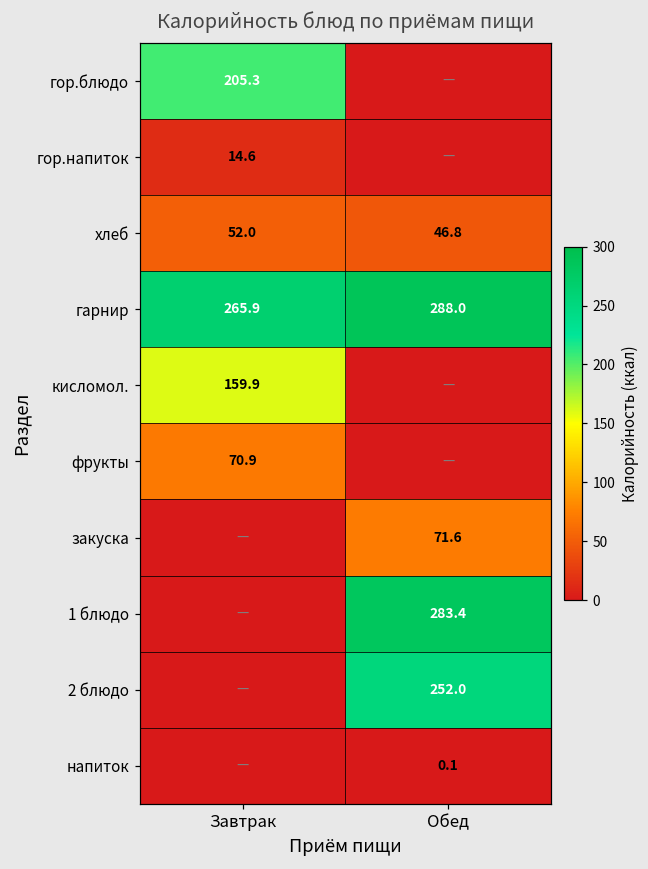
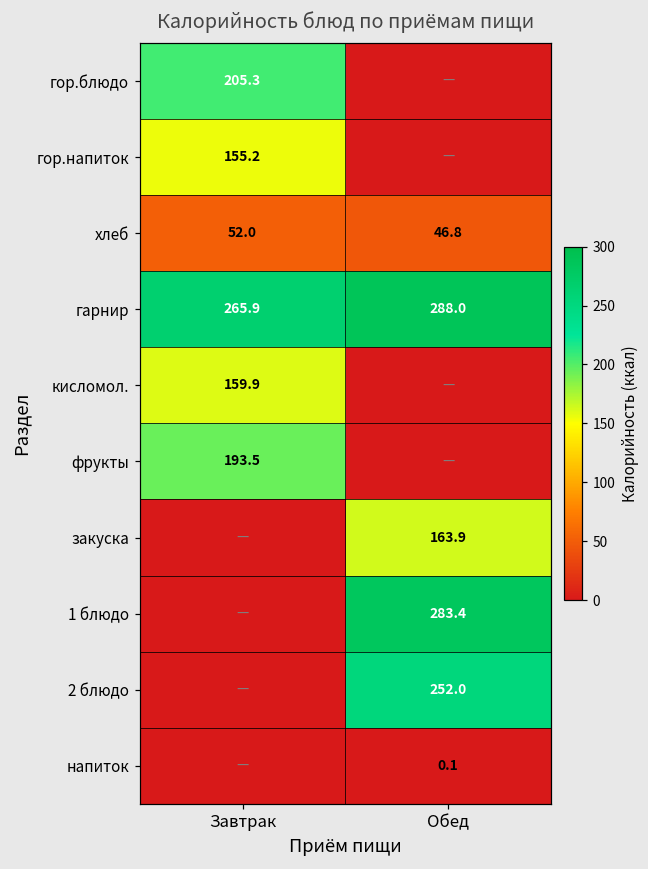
гор.напиток, Завтрак: 14.6 -> 155.2
фрукты, Завтрак: 70.9 -> 193.5
закуска, Обед: 71.6 -> 163.9
